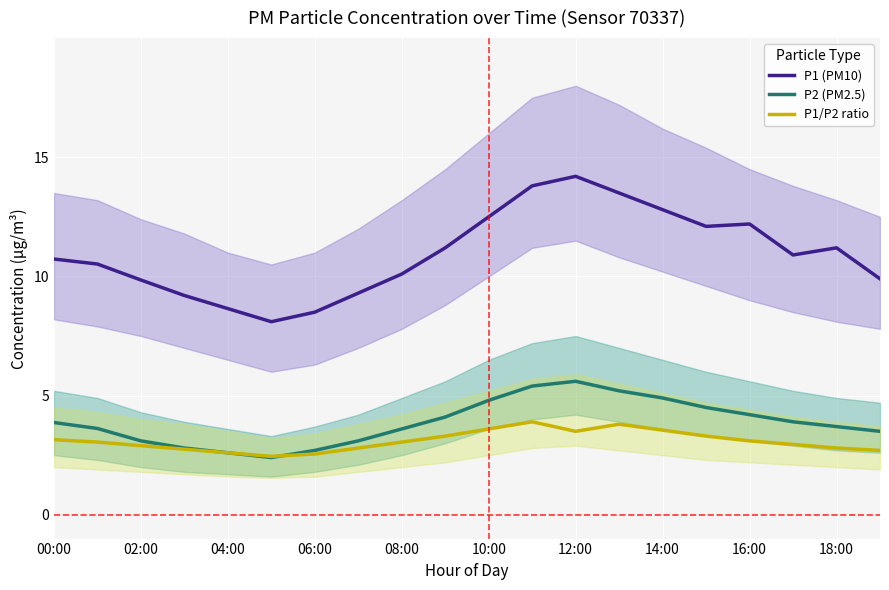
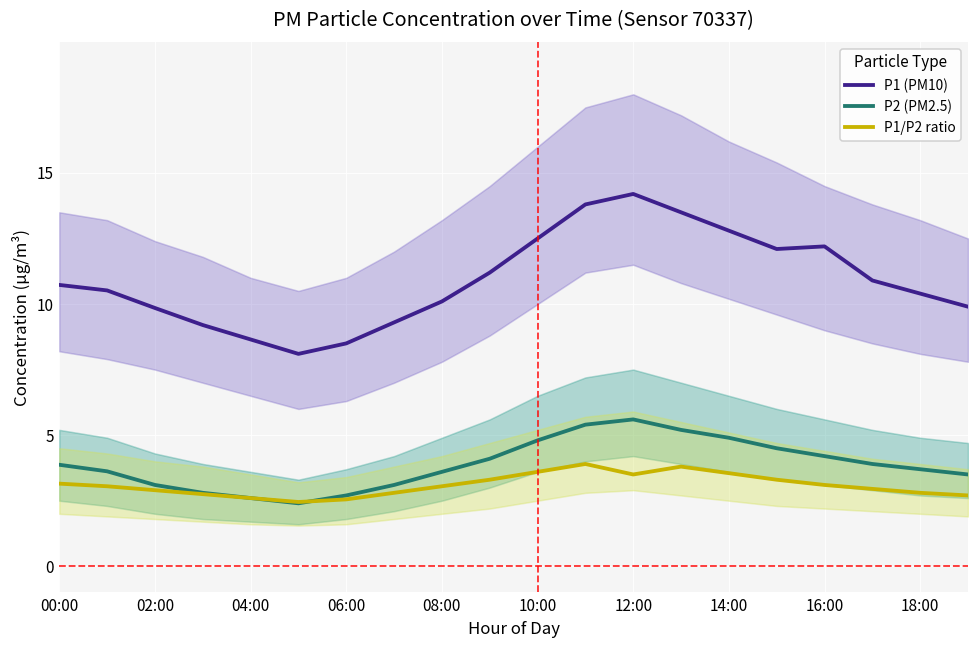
P1 (PM10), 18:00: 11.2 -> 10.4
